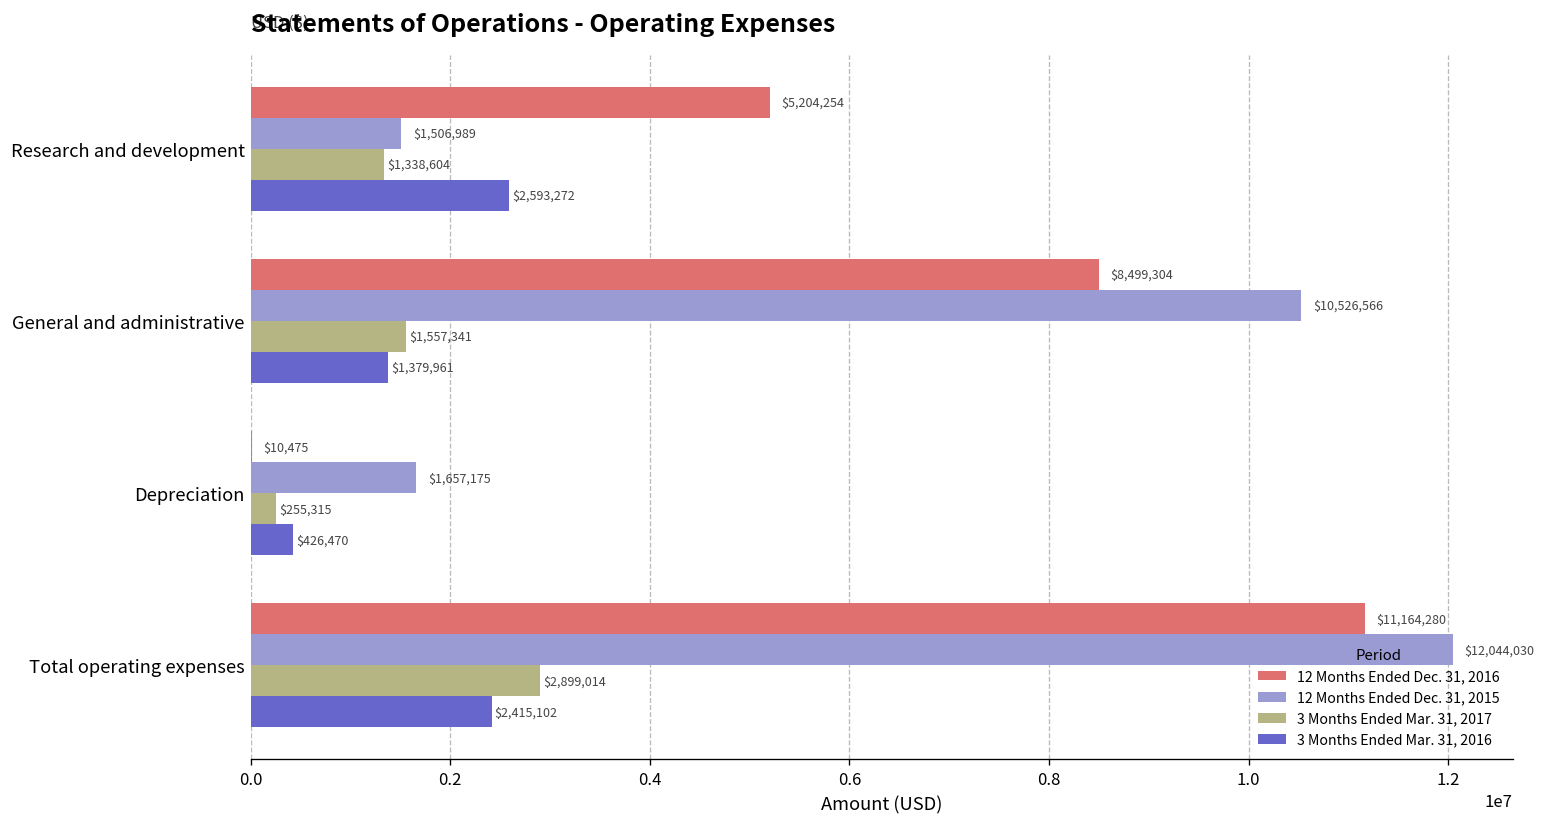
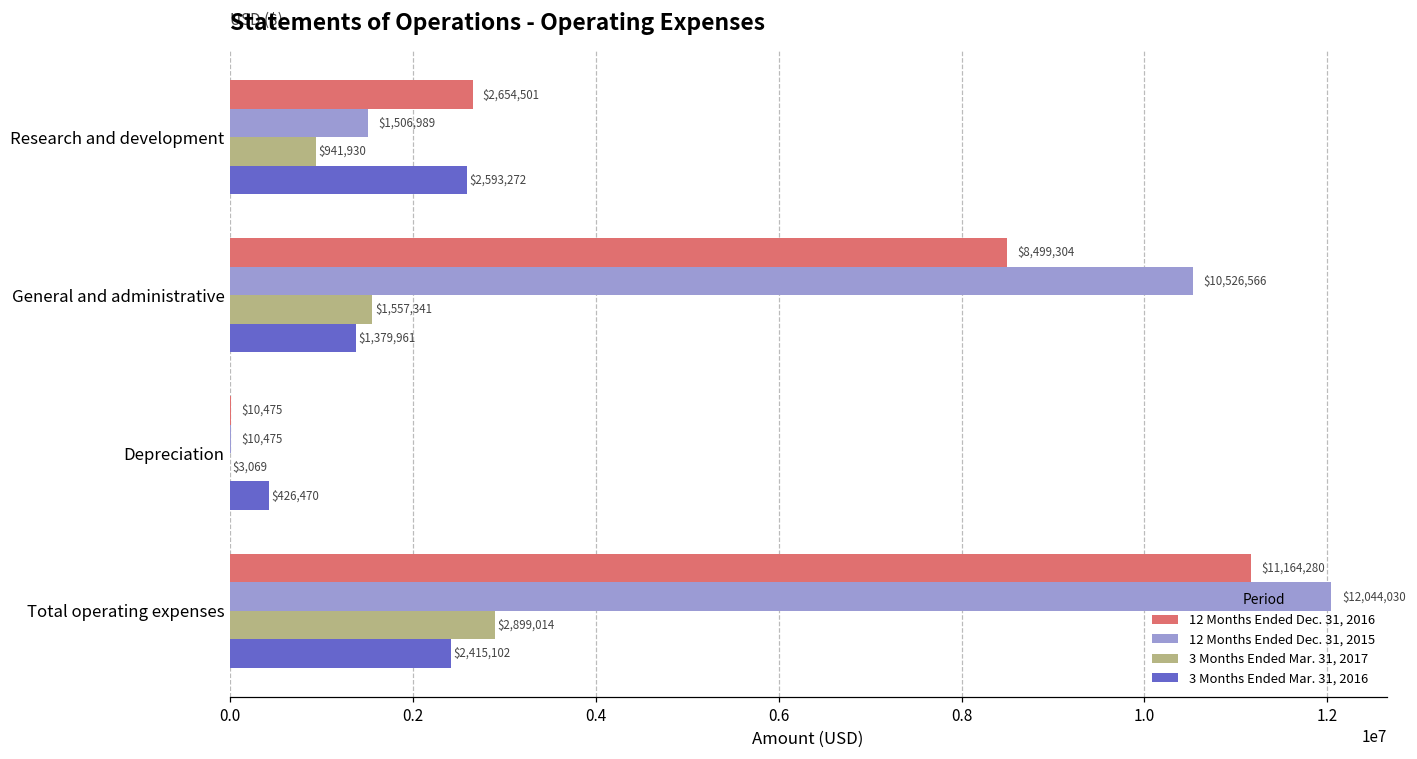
12 Months Ended Dec. 31, 2016, Research and development: $5,204,254 -> $2,654,501
3 Months Ended Mar. 31, 2017, Research and development: $1,338,604 -> $941,930
12 Months Ended Dec. 31, 2015, Depreciation: $1,657,175 -> $10,475
3 Months Ended Mar. 31, 2017, Depreciation: $255,315 -> $3,069
